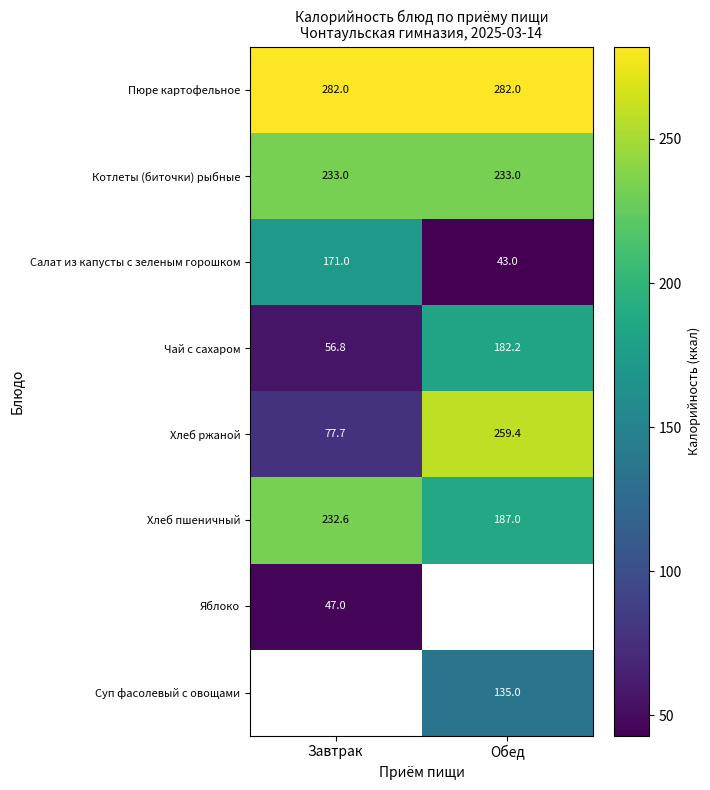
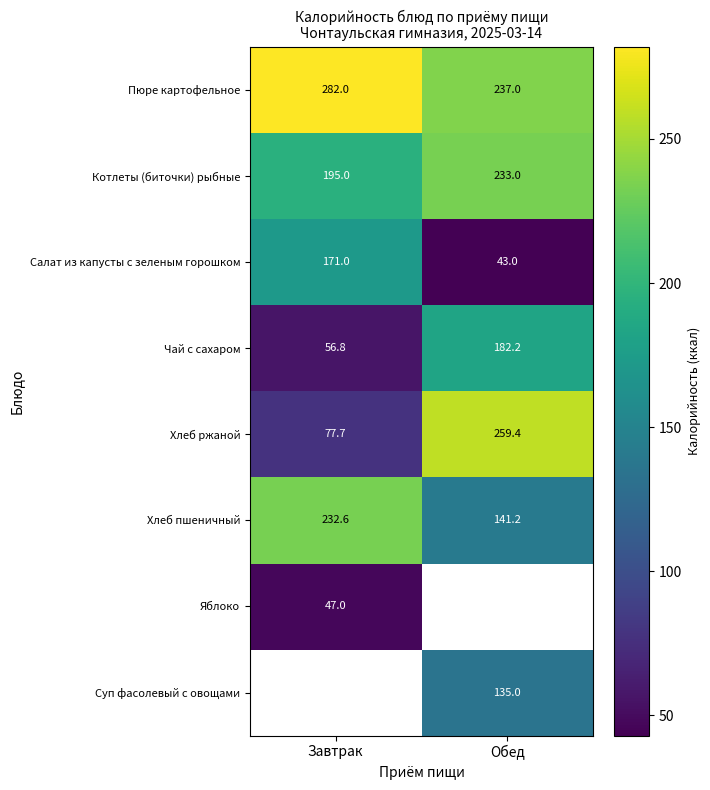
Пюре картофельное, Обед: 282.0 -> 237.0
Котлеты (биточки) рыбные, Завтрак: 233.0 -> 195.0
Хлеб пшеничный, Обед: 187.0 -> 141.2
